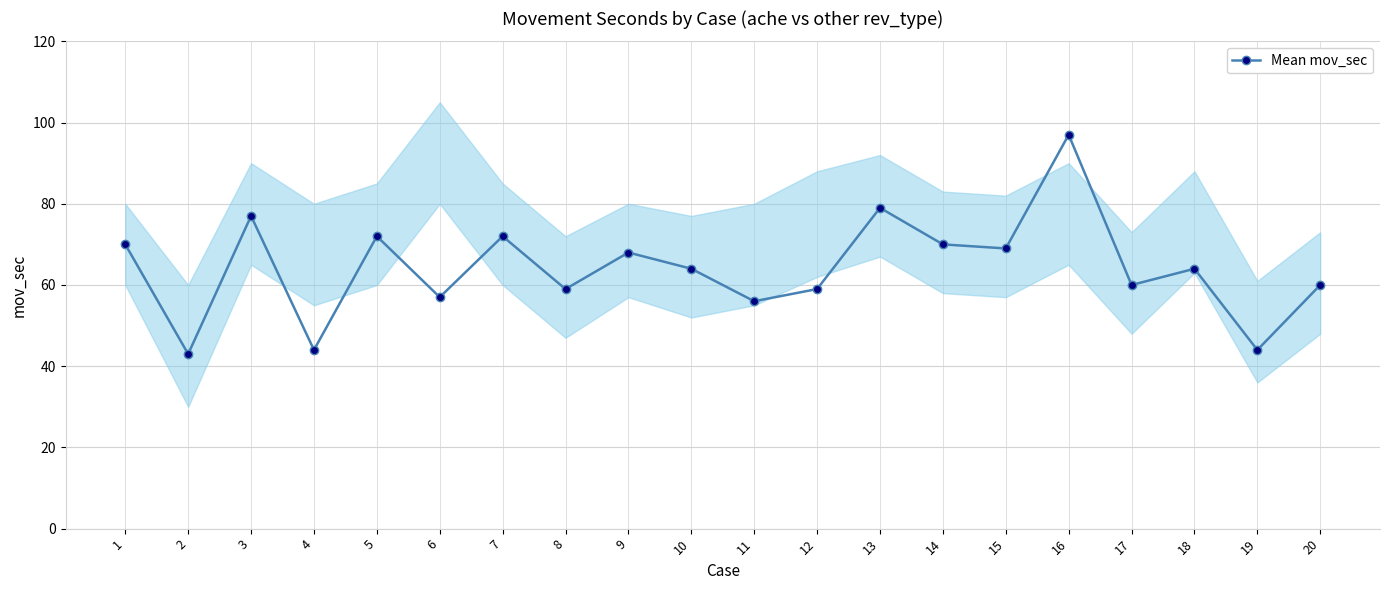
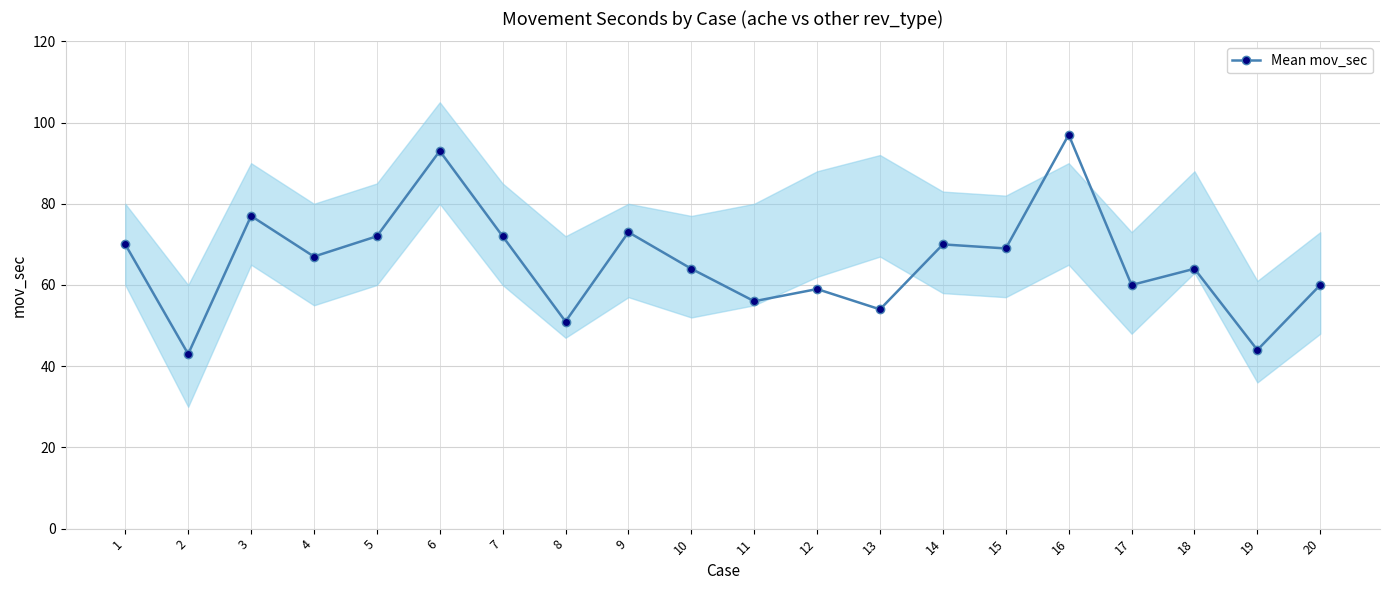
Mean mov_sec, 4: 44 -> 67
Mean mov_sec, 6: 57 -> 93
Mean mov_sec, 8: 59 -> 51
Mean mov_sec, 9: 68 -> 73
Mean mov_sec, 13: 79 -> 54
